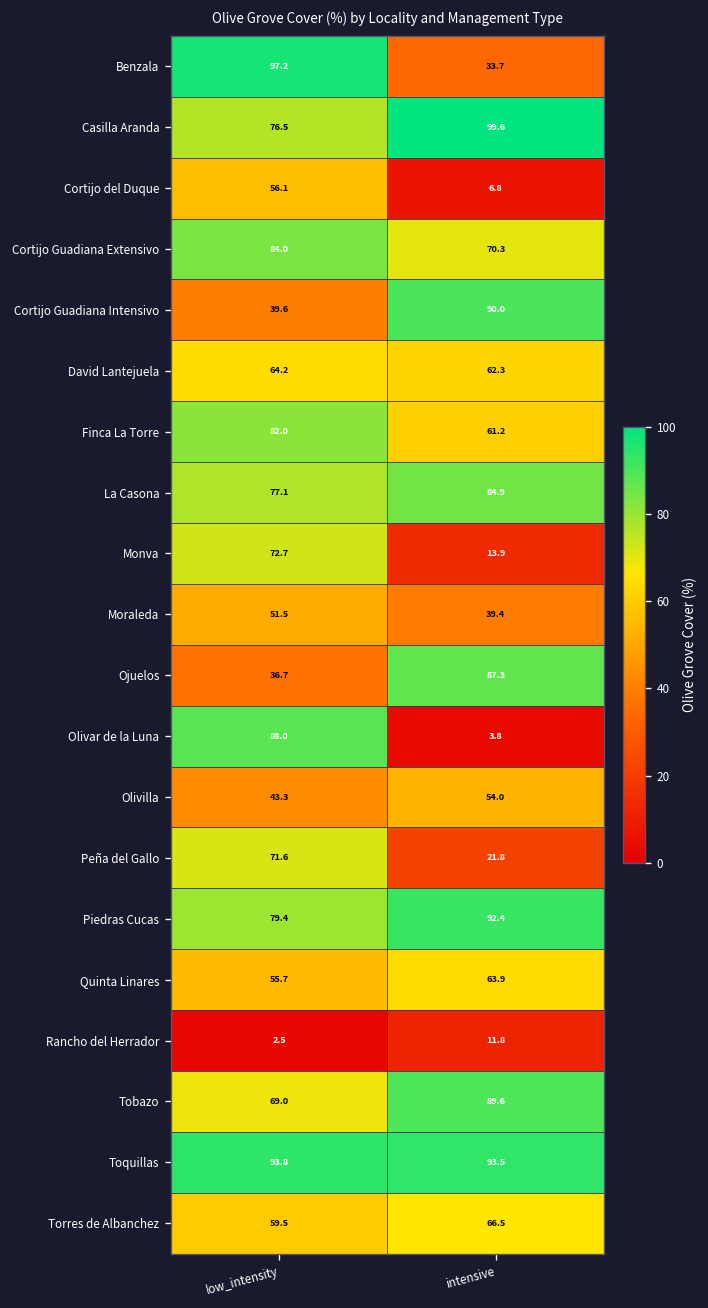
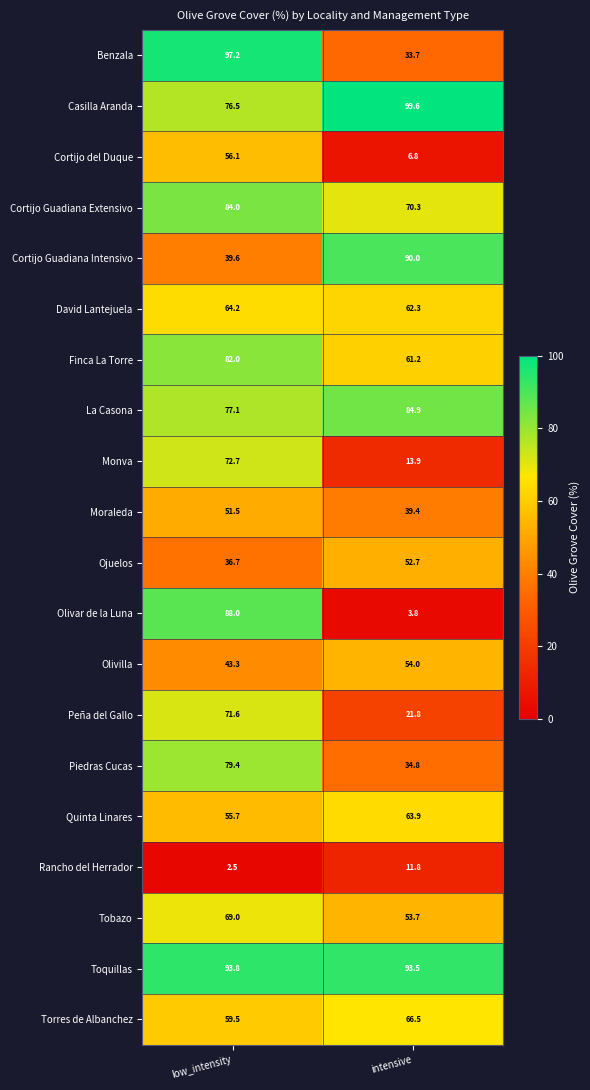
Ojuelos, intensive: 87.3 -> 52.7
Piedras Cucas, intensive: 92.4 -> 34.8
Tobazo, intensive: 89.6 -> 53.7
